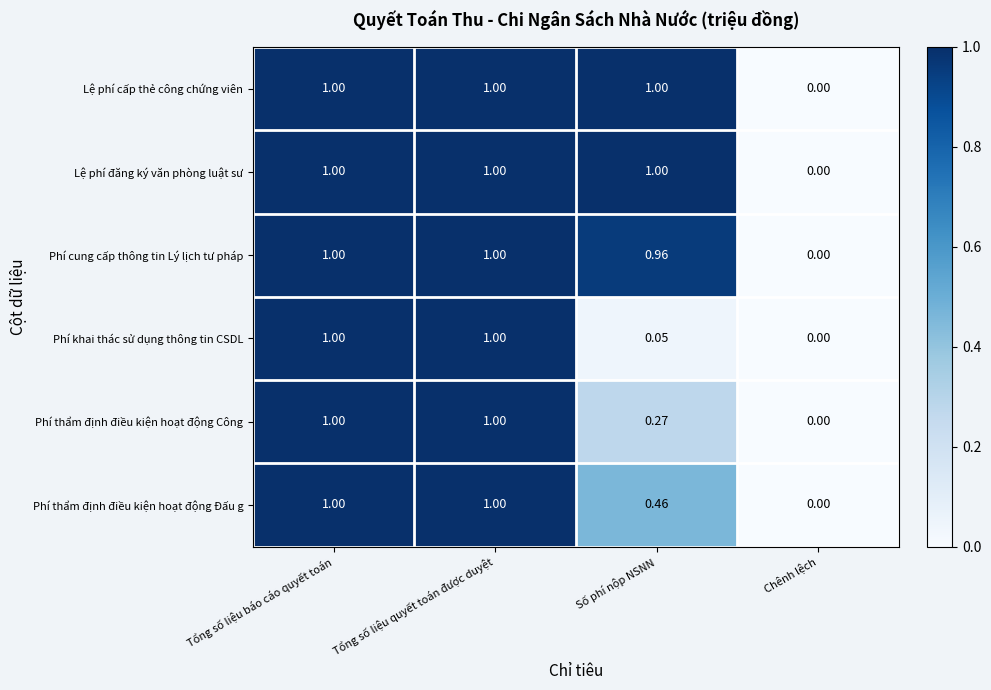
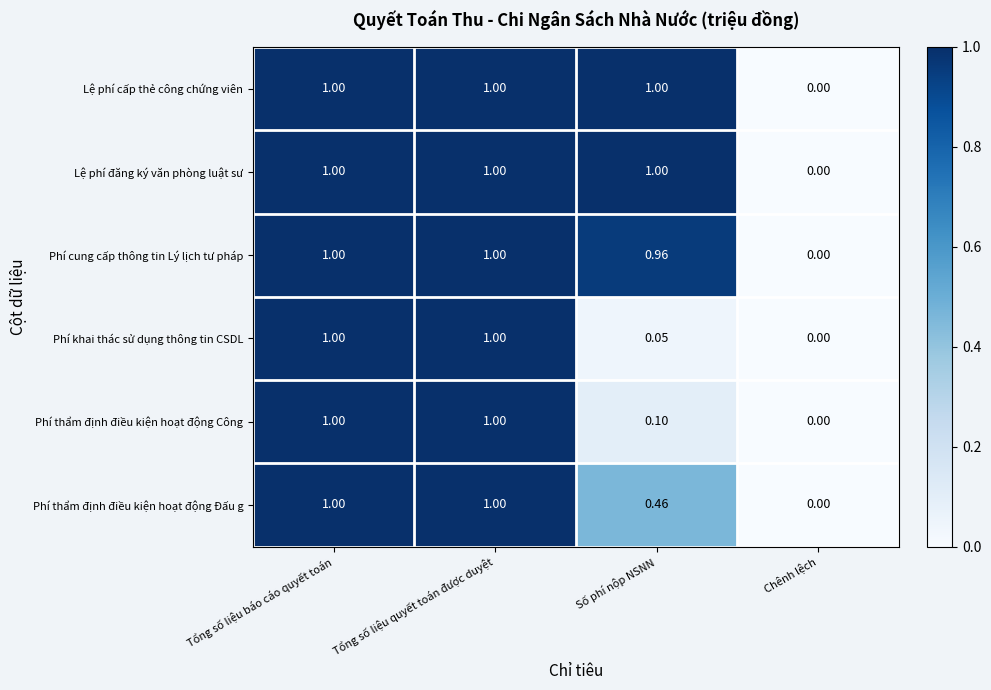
Phí thẩm định điều kiện hoạt động Công, Số phí nộp NSNN: 0.27 -> 0.10
